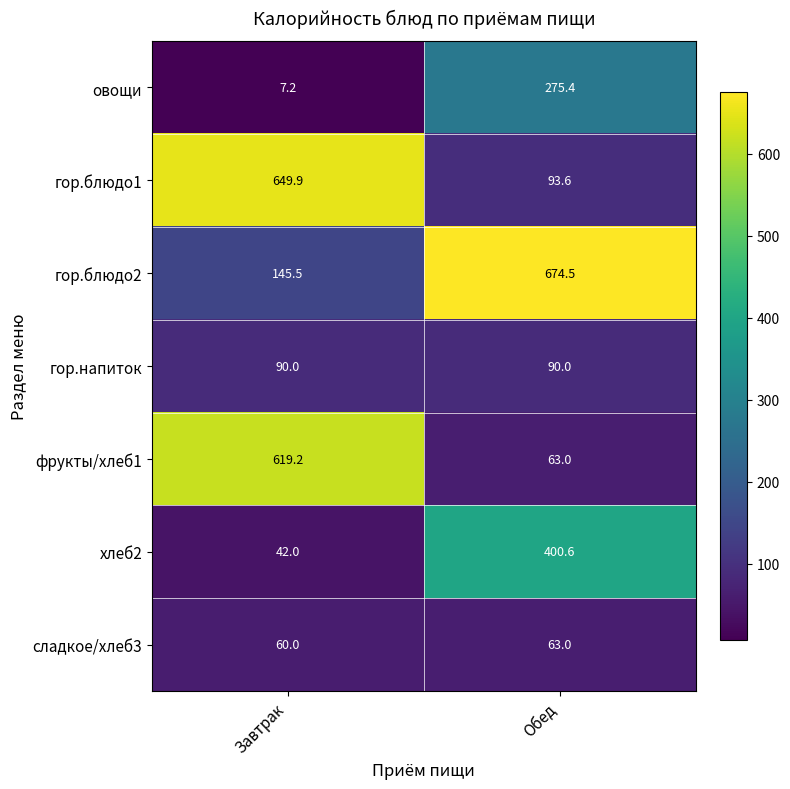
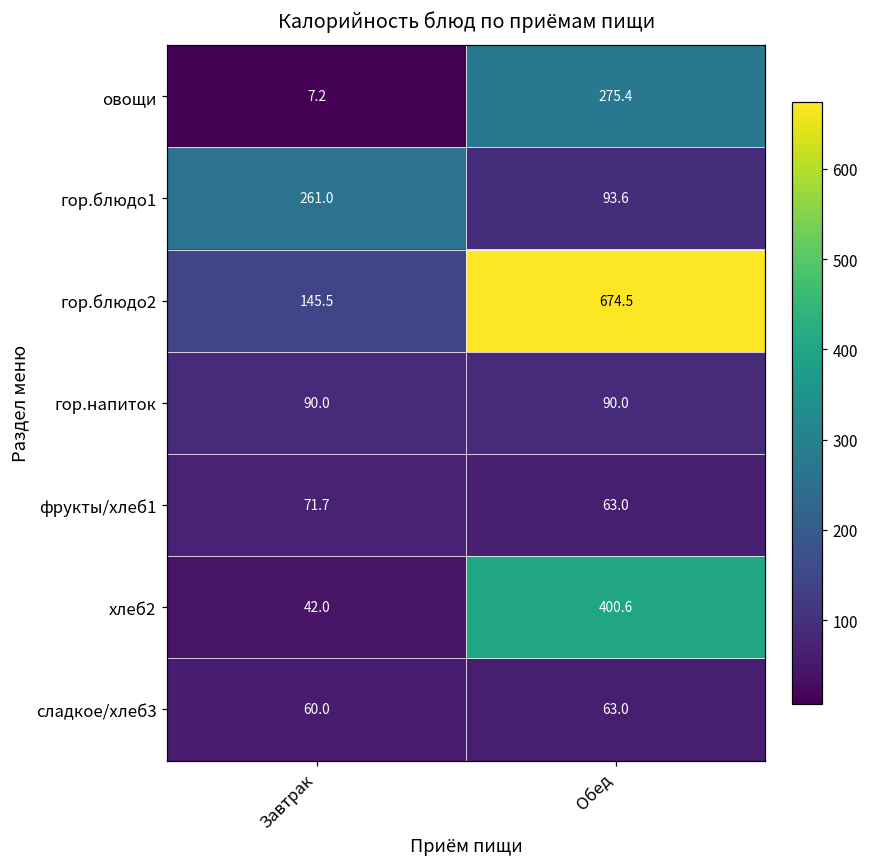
гор.блюдо1, Завтрак: 649.9 -> 261.0
фрукты/хлеб1, Завтрак: 619.2 -> 71.7
